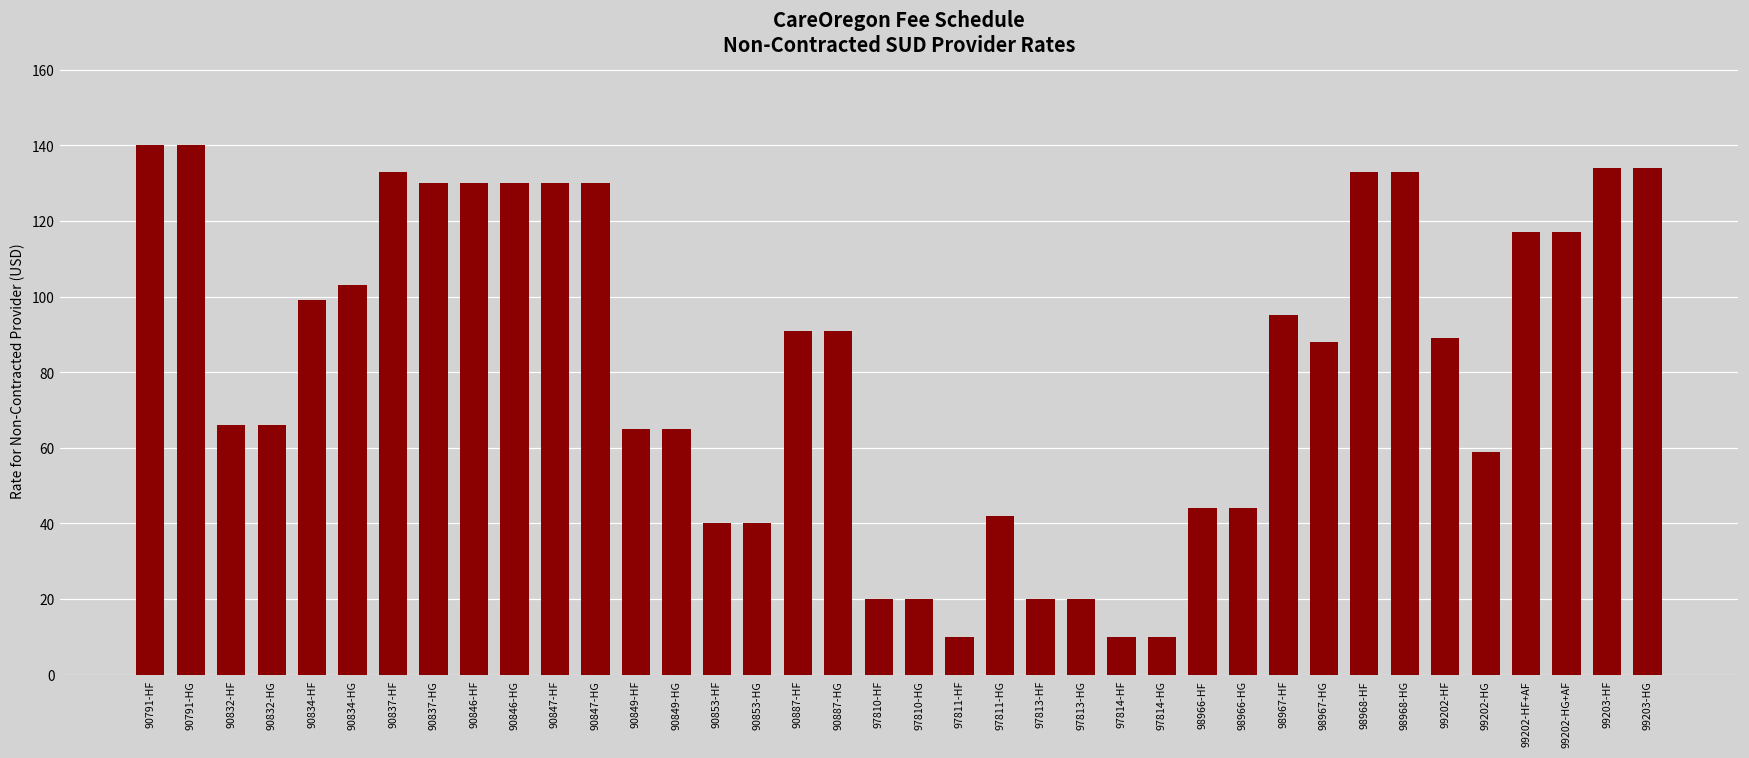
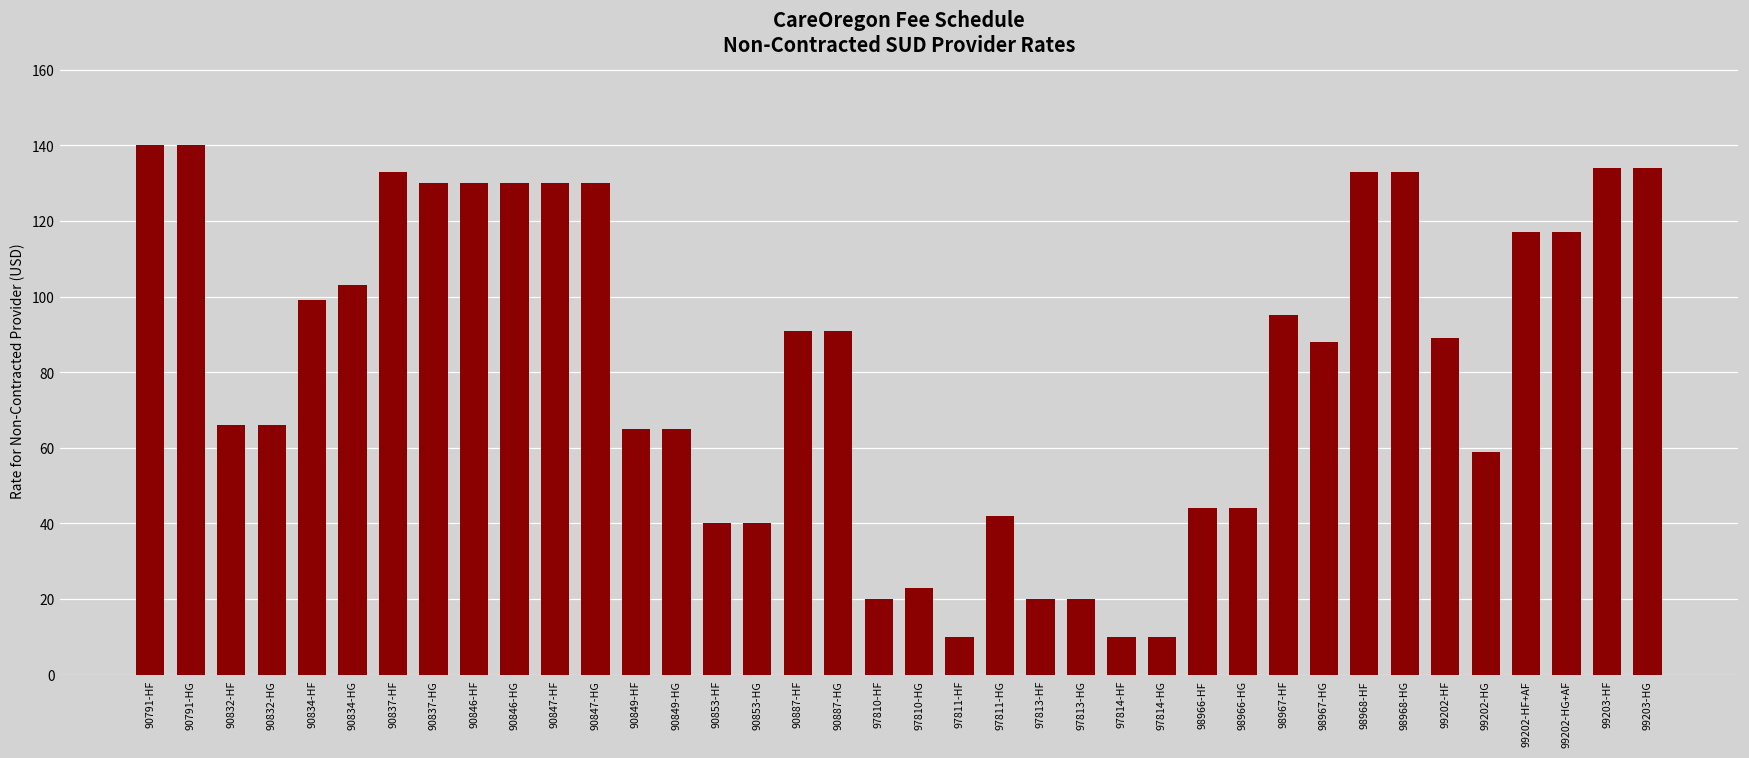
97810-HG: 20 -> 23
